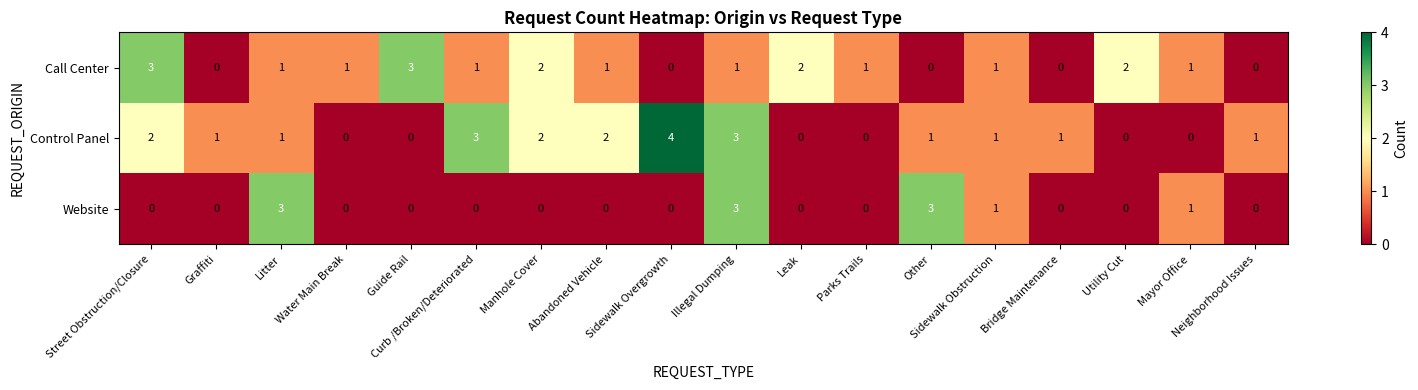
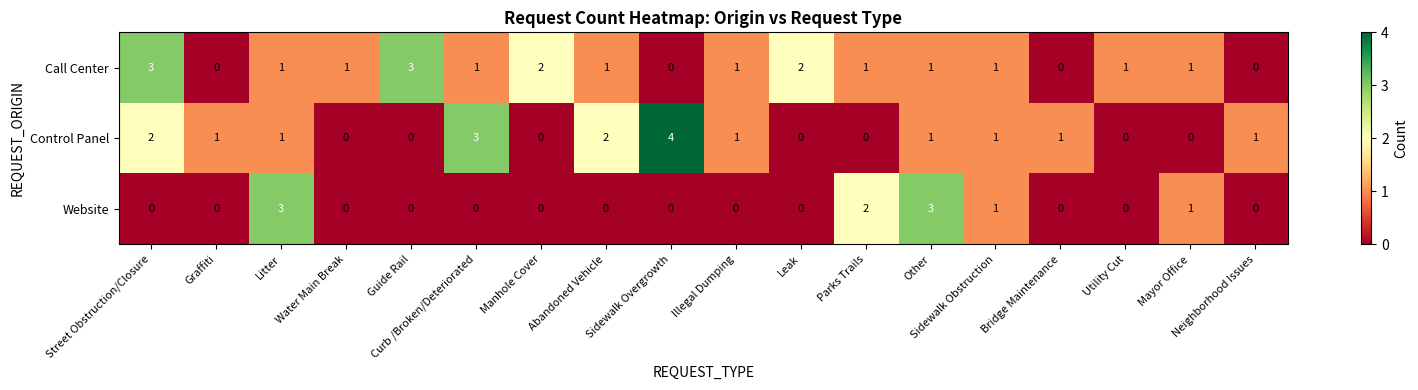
Call Center, Other: 0 -> 1
Call Center, Utility Cut: 2 -> 1
Control Panel, Manhole Cover: 2 -> 0
Control Panel, Illegal Dumping: 3 -> 1
Website, Illegal Dumping: 3 -> 0
Website, Parks Trails: 0 -> 2
